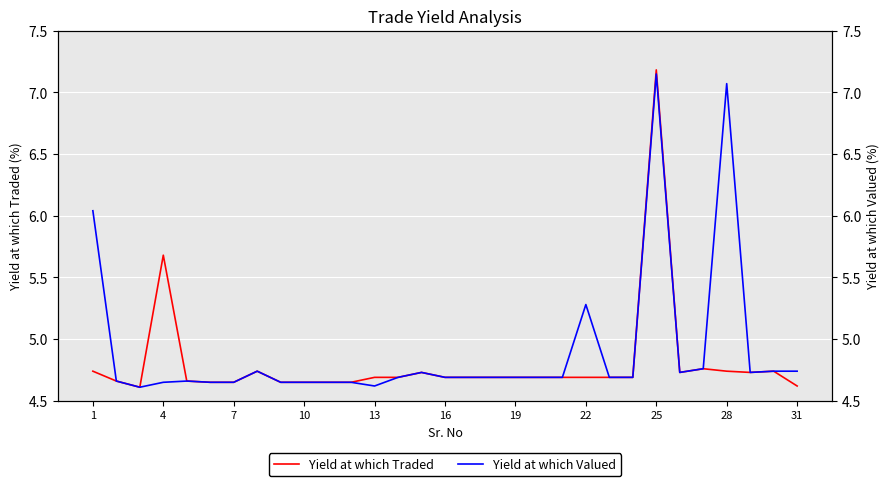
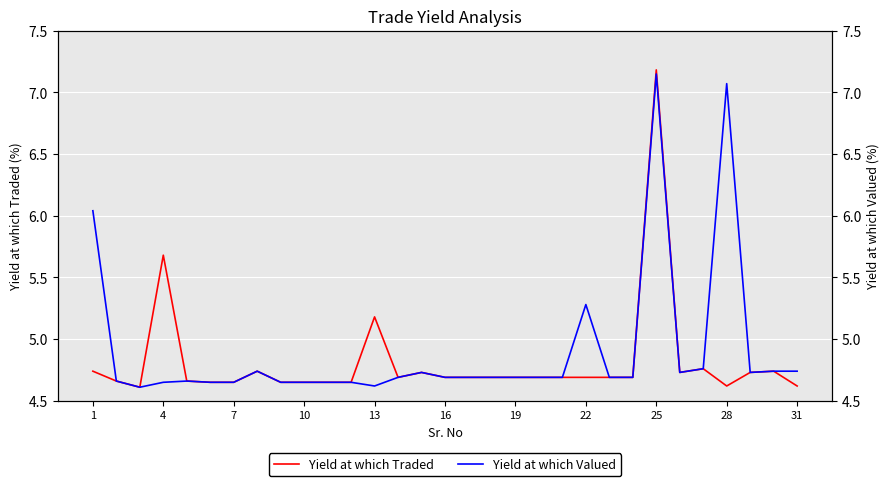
Yield at which Traded, 13: 4.69 -> 5.18
Yield at which Traded, 28: 4.74 -> 4.62
